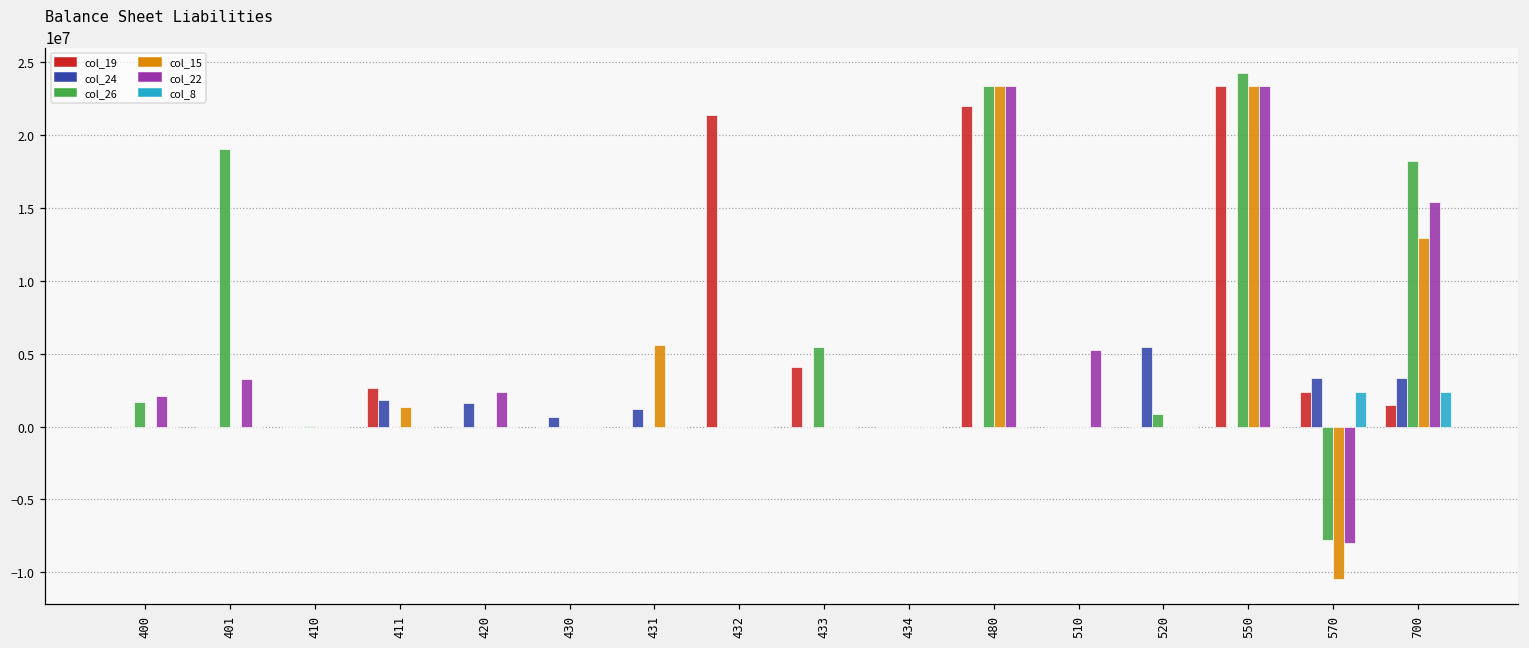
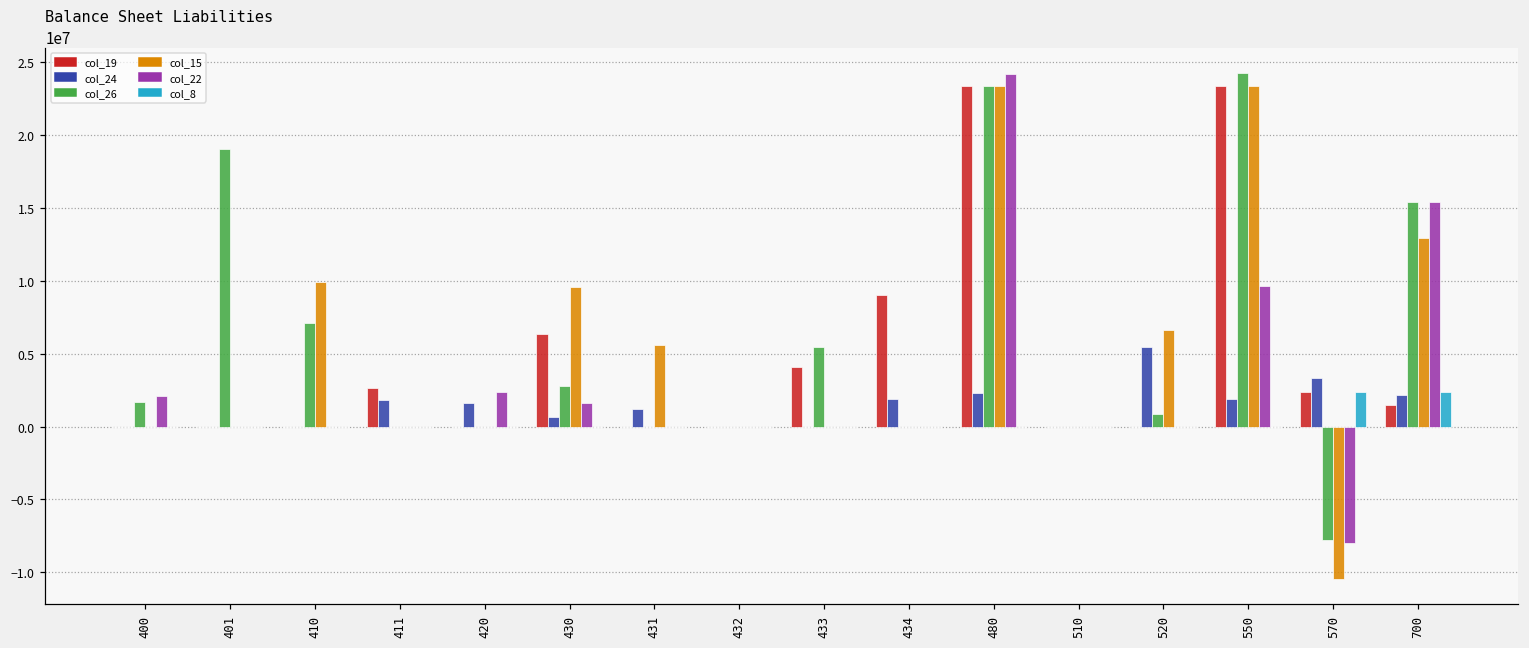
col_22, 401: 3200000 -> 0
col_26, 410: 0 -> 7100000
col_15, 410: 0 -> 9900000
col_15, 411: 1300000 -> 0
col_19, 430: 0 -> 6400000
col_26, 430: 0 -> 2800000
col_15, 430: 0 -> 9600000
col_22, 430: 0 -> 1600000
col_19, 432: 21400000 -> 0
col_19, 434: 0 -> 9000000
col_24, 434: 0 -> 1900000
col_19, 480: 22000000 -> 23400000
col_24, 480: 0 -> 2300000
col_22, 480: 23400000 -> 24200000
col_22, 510: 5300000 -> 0
col_15, 520: 0 -> 6700000
col_24, 550: 0 -> 1900000
col_22, 550: 23400000 -> 9700000
col_24, 700: 3300000 -> 2200000
col_26, 700: 18300000 -> 15400000
